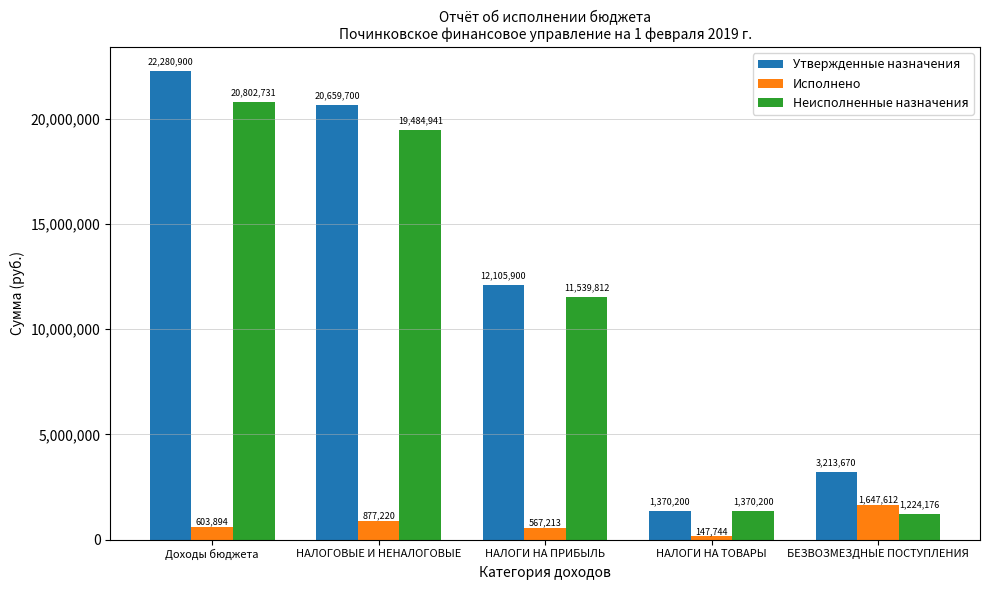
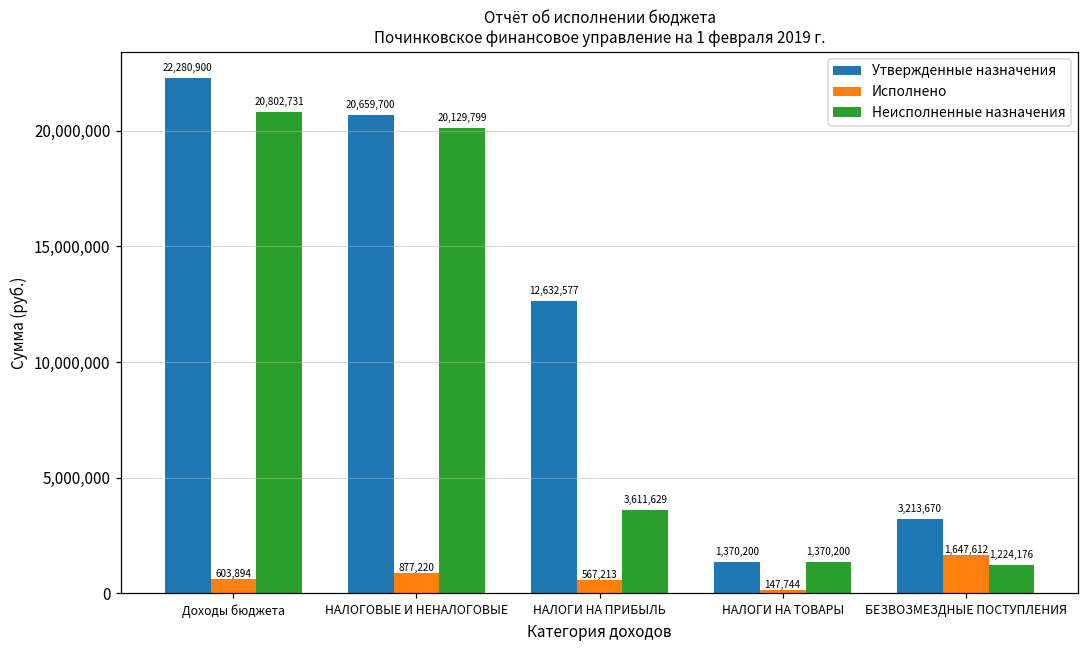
Неисполненные назначения, НАЛОГОВЫЕ И НЕНАЛОГОВЫЕ: 19,484,941 -> 20,129,799
Утвержденные назначения, НАЛОГИ НА ПРИБЫЛЬ: 12,105,900 -> 12,632,577
Неисполненные назначения, НАЛОГИ НА ПРИБЫЛЬ: 11,539,812 -> 3,611,629
